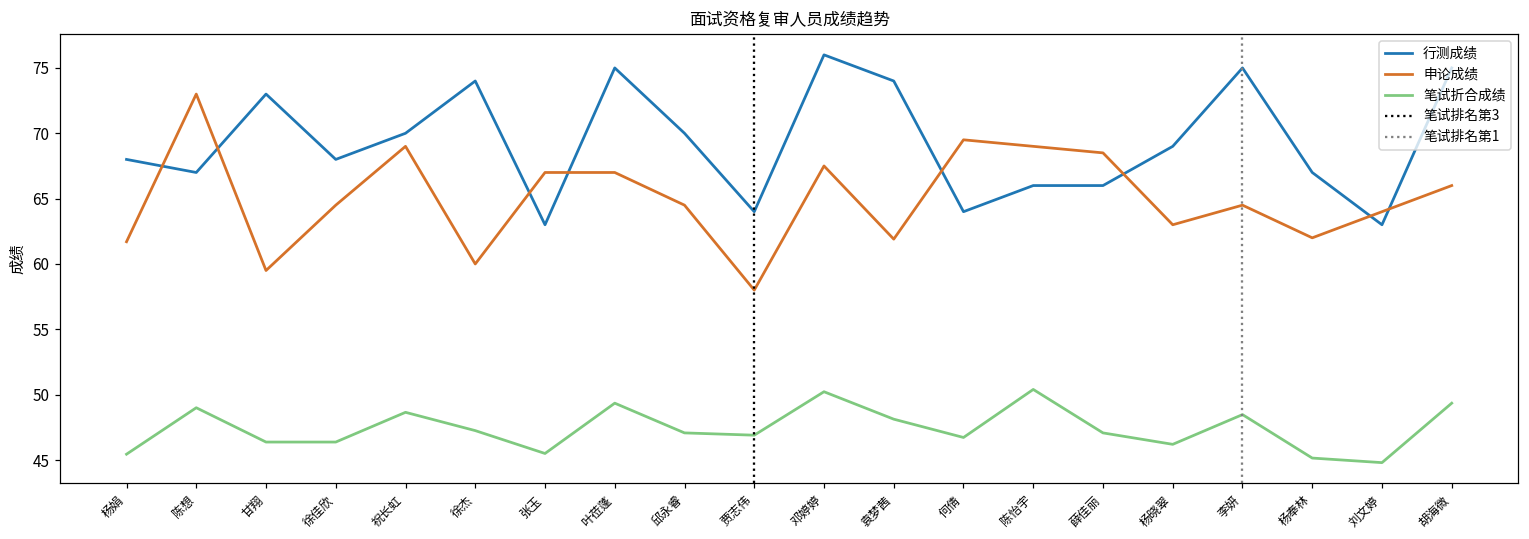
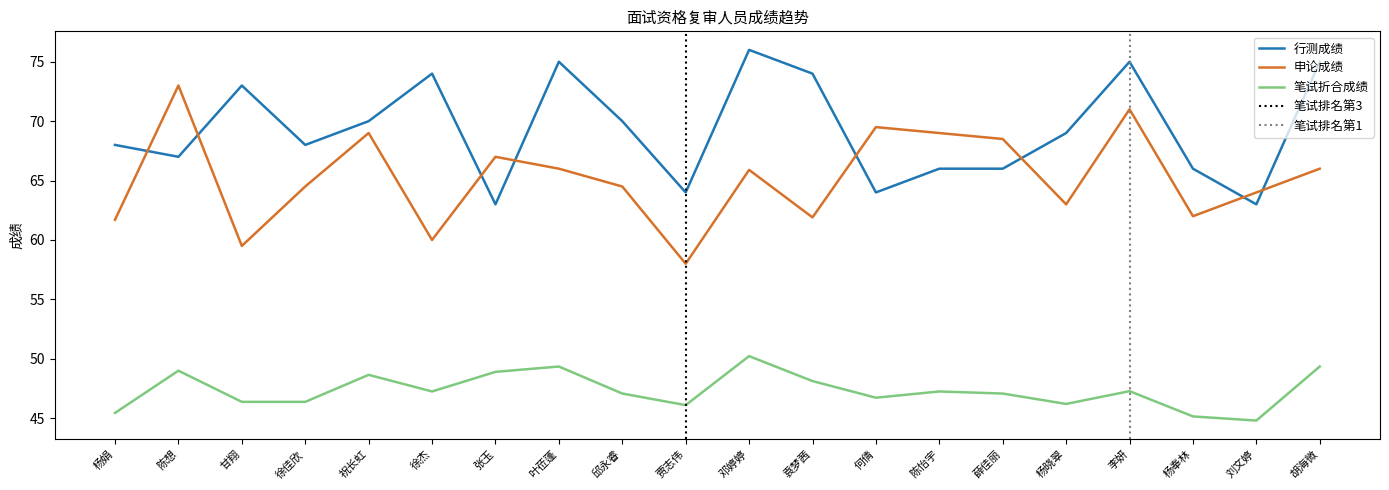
笔试折合成绩, 张玉: 45.5 -> 48.9
申论成绩, 叶莅蓬: 67 -> 66
笔试折合成绩, 贾志伟: 46.9 -> 46.1
申论成绩, 邓婷婷: 67.5 -> 65.9
笔试折合成绩, 陈怡宇: 50.4 -> 47.3
申论成绩, 李妍: 64.5 -> 71.0
笔试折合成绩, 李妍: 48.5 -> 47.3
行测成绩, 杨奉林: 67 -> 66
